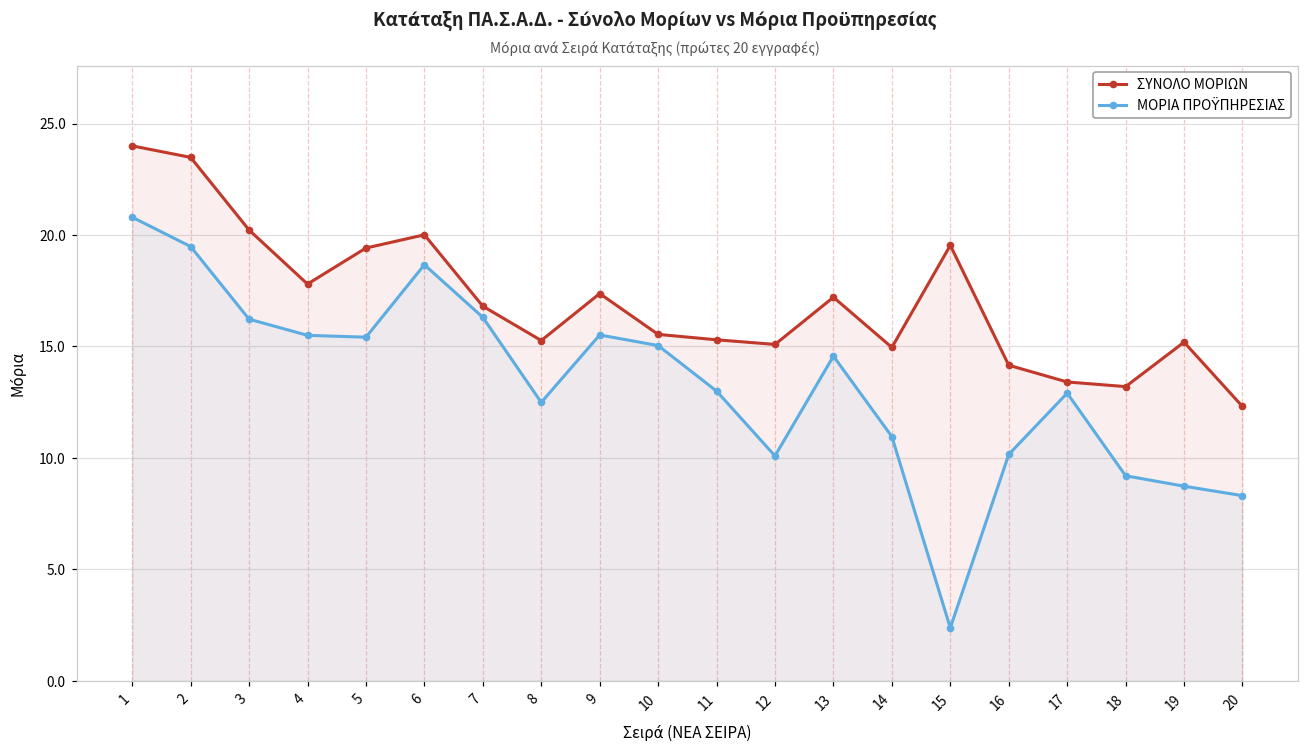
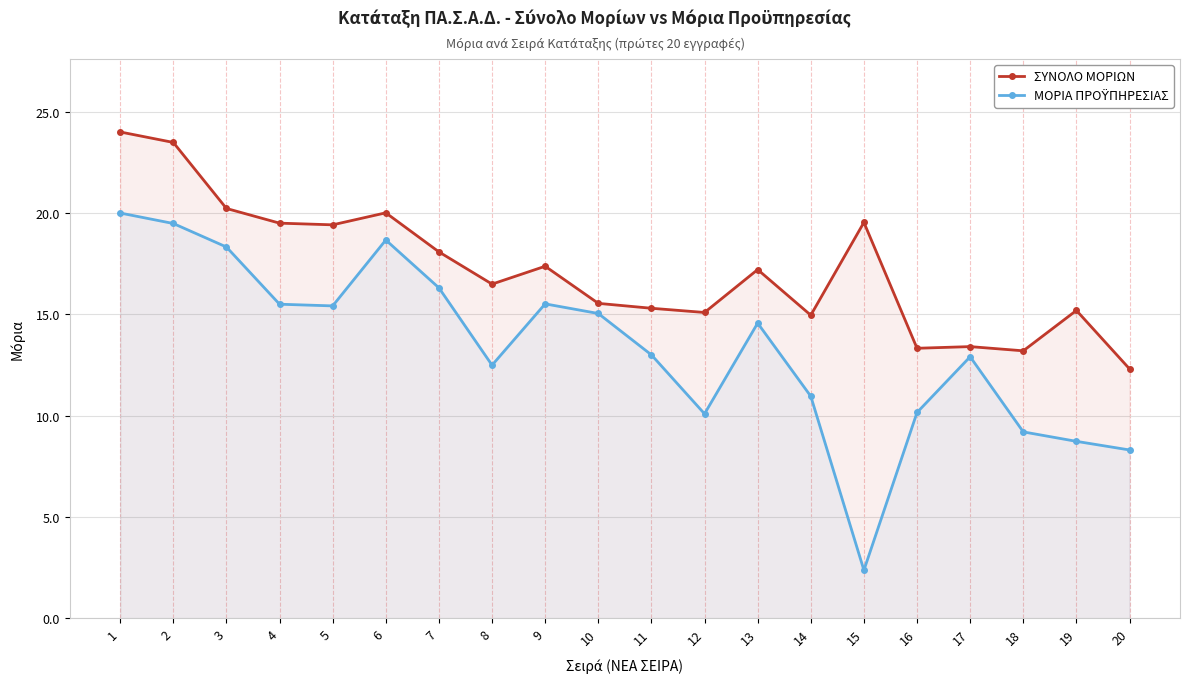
ΜΟΡΙΑ ΠΡΟΫΠΗΡΕΣΙΑΣ, 1: 20.8 -> 20.0
ΜΟΡΙΑ ΠΡΟΫΠΗΡΕΣΙΑΣ, 3: 16.2 -> 18.3
ΣΥΝΟΛΟ ΜΟΡΙΩΝ, 4: 17.8 -> 19.5
ΣΥΝΟΛΟ ΜΟΡΙΩΝ, 7: 16.8 -> 18.1
ΣΥΝΟΛΟ ΜΟΡΙΩΝ, 8: 15.3 -> 16.5
ΣΥΝΟΛΟ ΜΟΡΙΩΝ, 16: 14.2 -> 13.3
